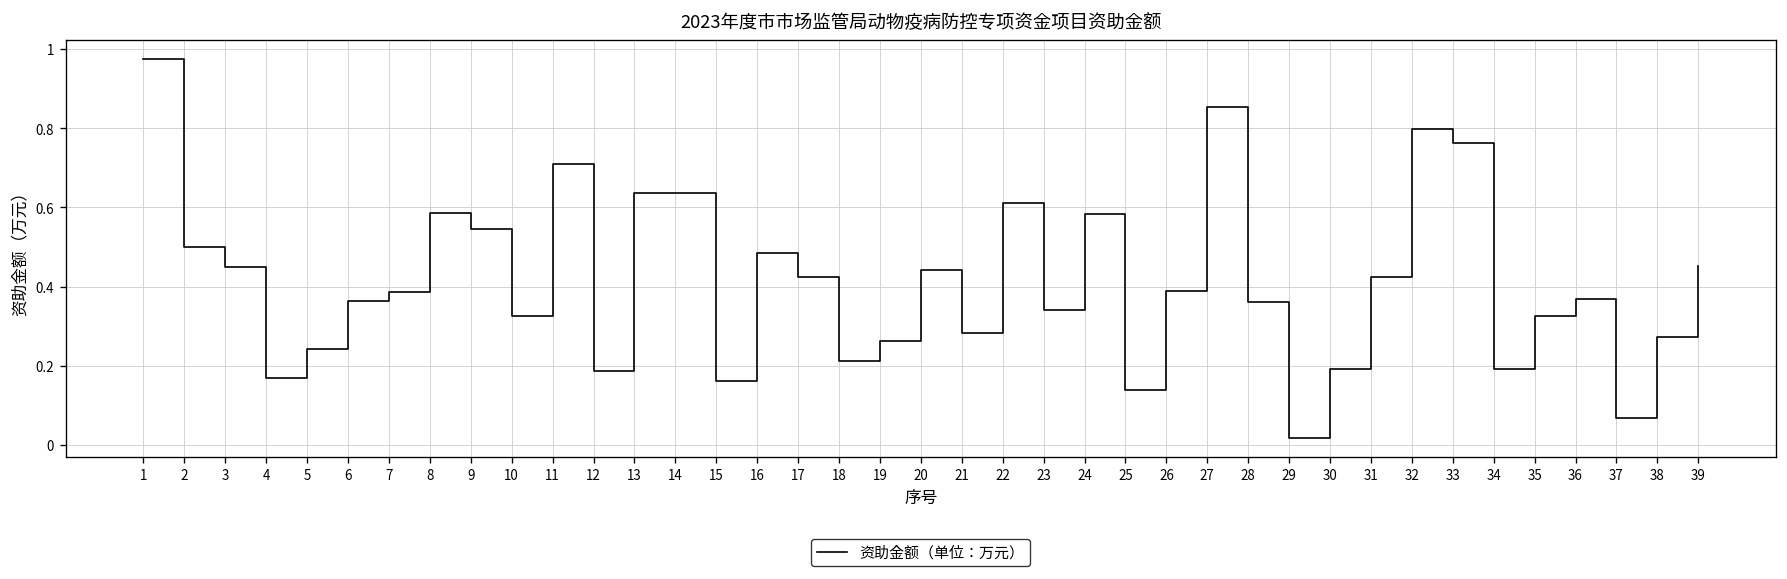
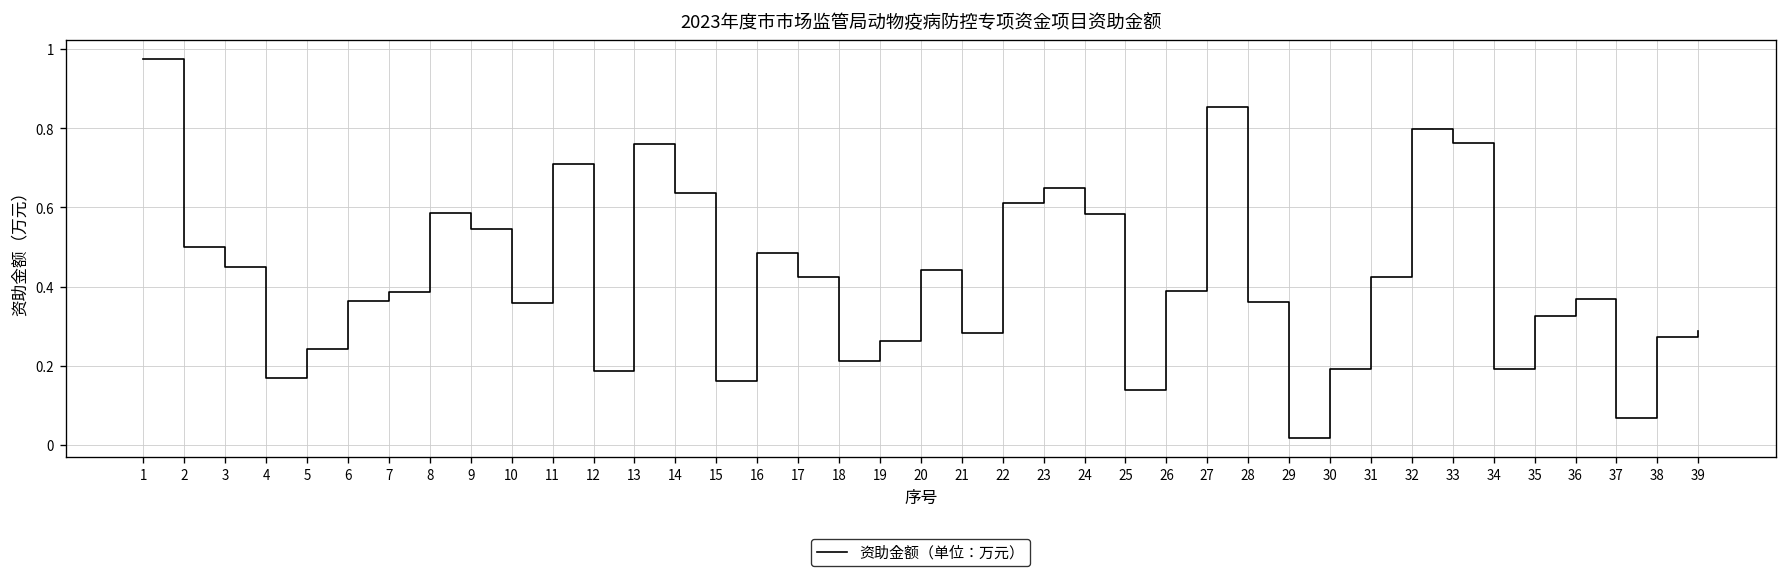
10: 0.33 -> 0.36
13: 0.64 -> 0.76
23: 0.34 -> 0.65
39: 0.45 -> 0.29
